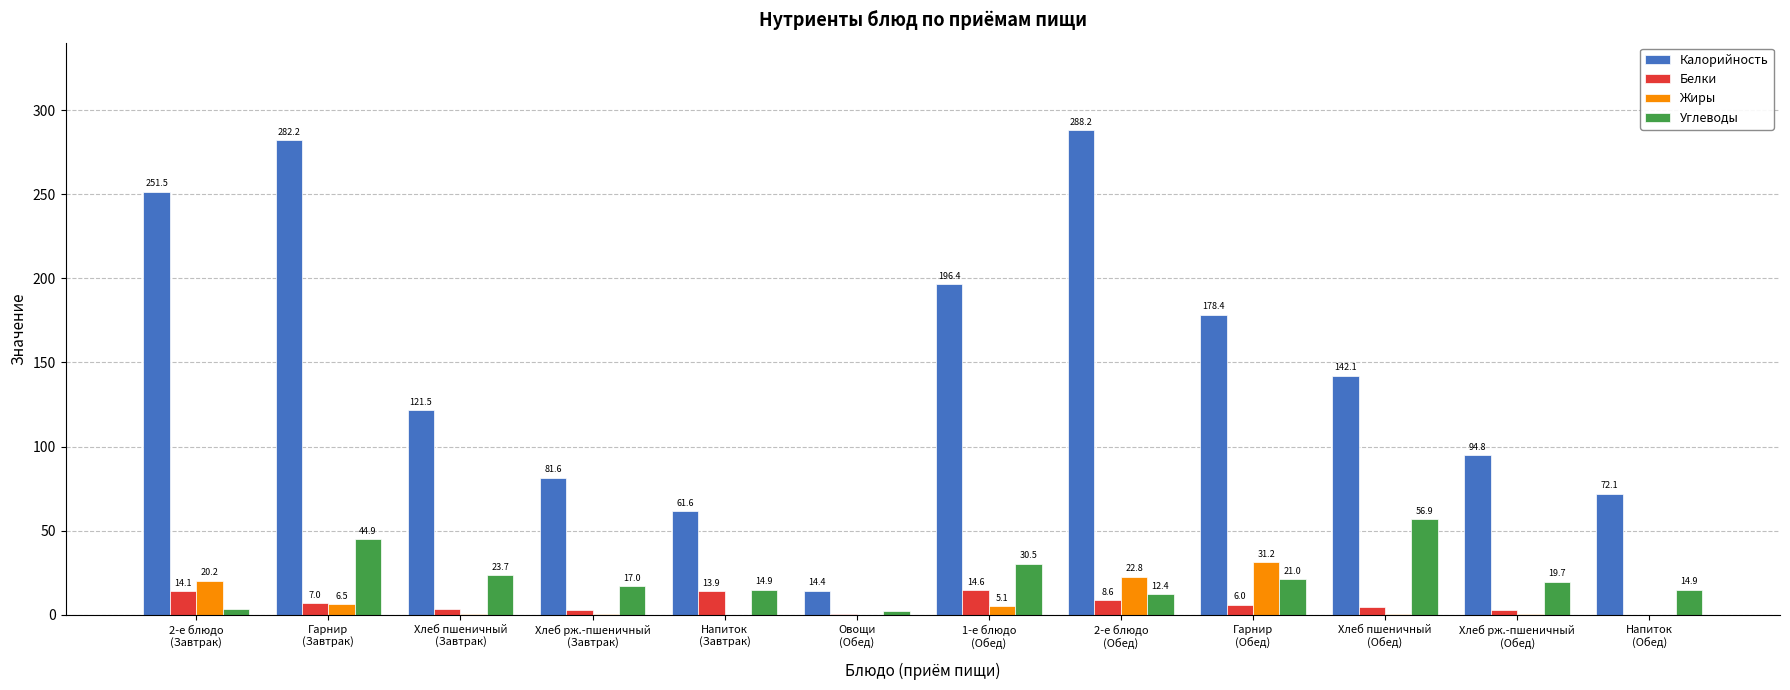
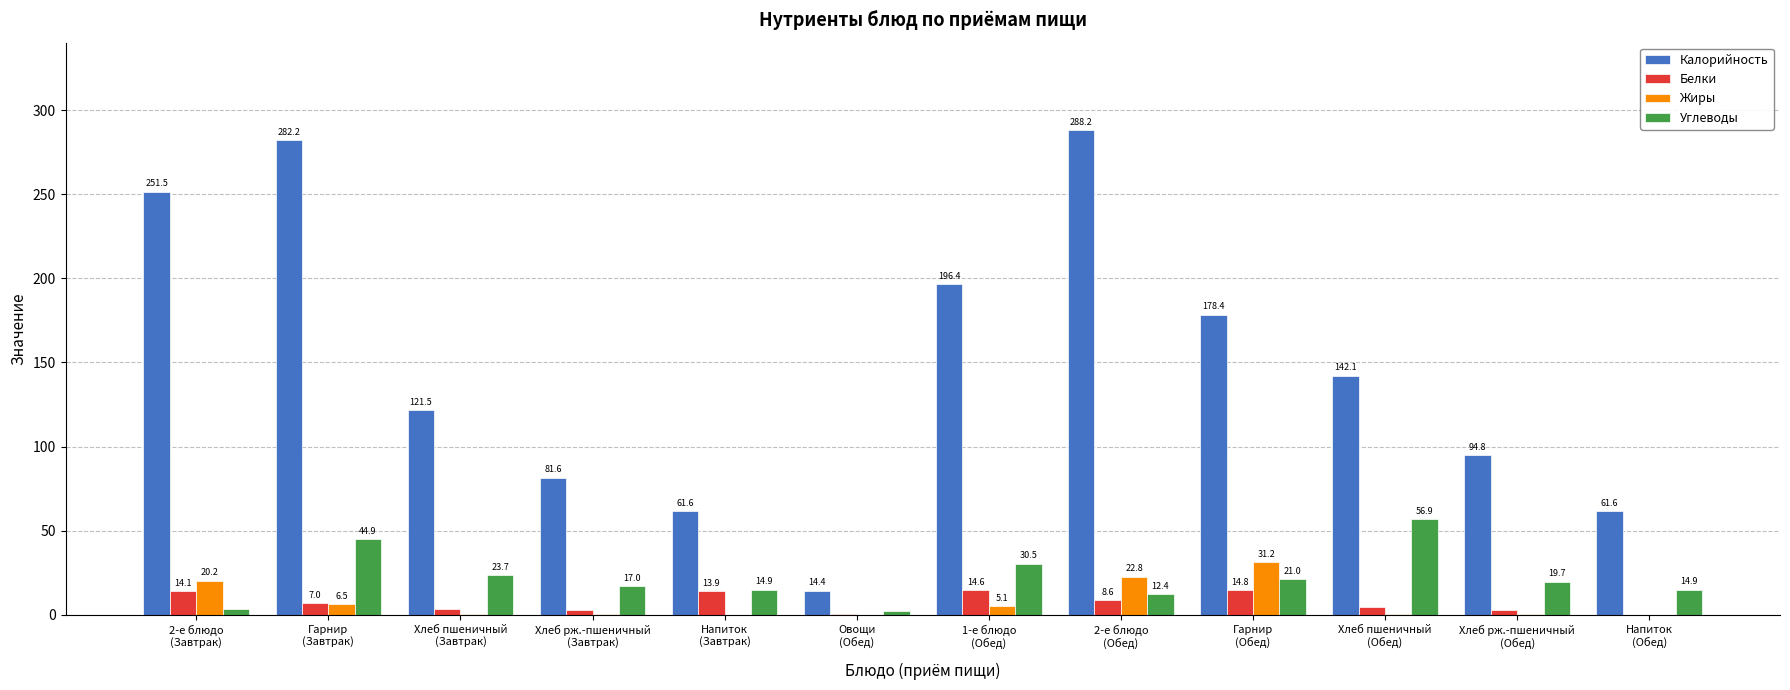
Белки, Гарнир (Обед): 6.0 -> 14.8
Калорийность, Напиток (Обед): 72.1 -> 61.6
